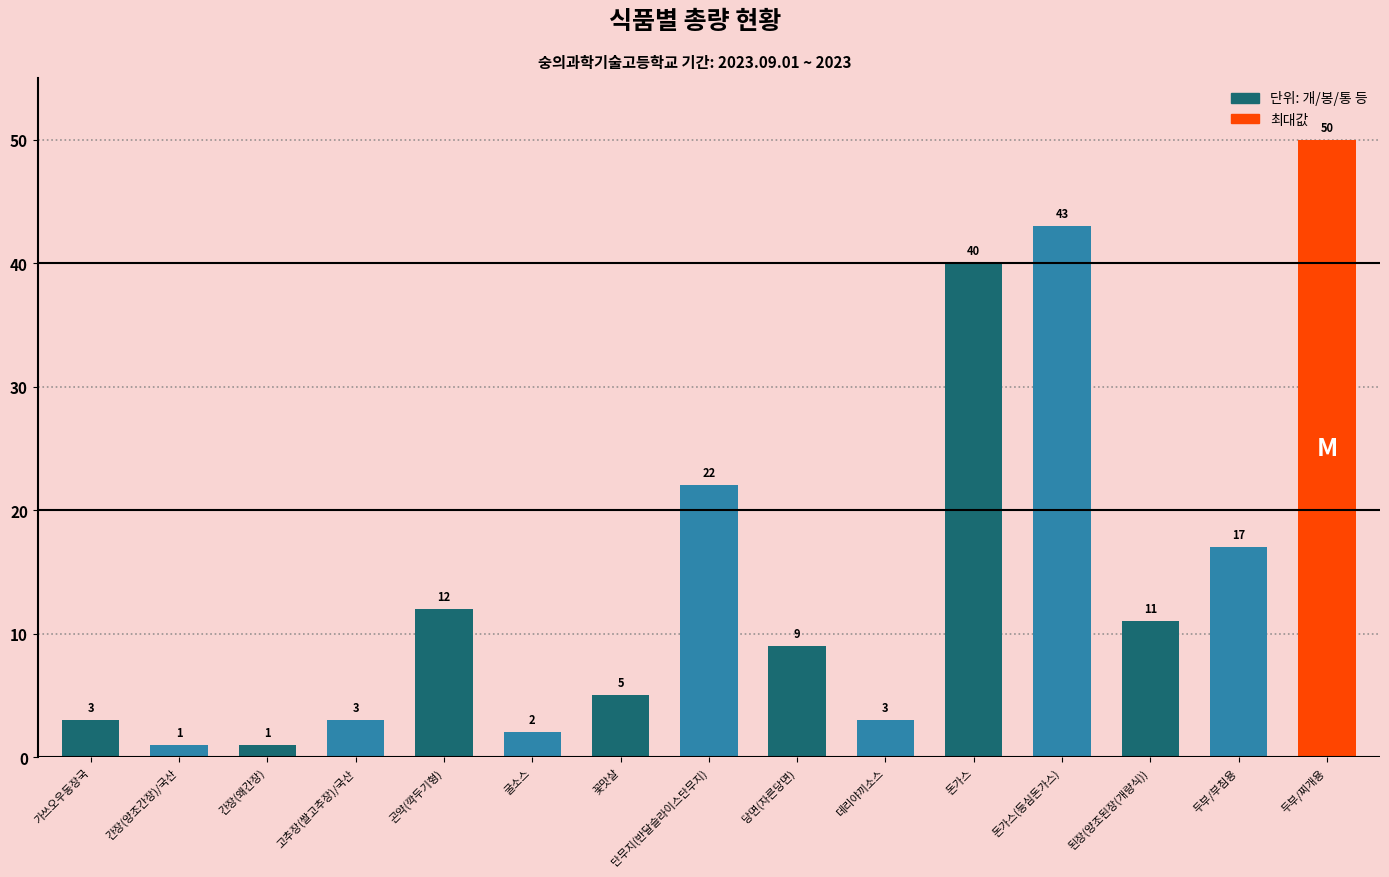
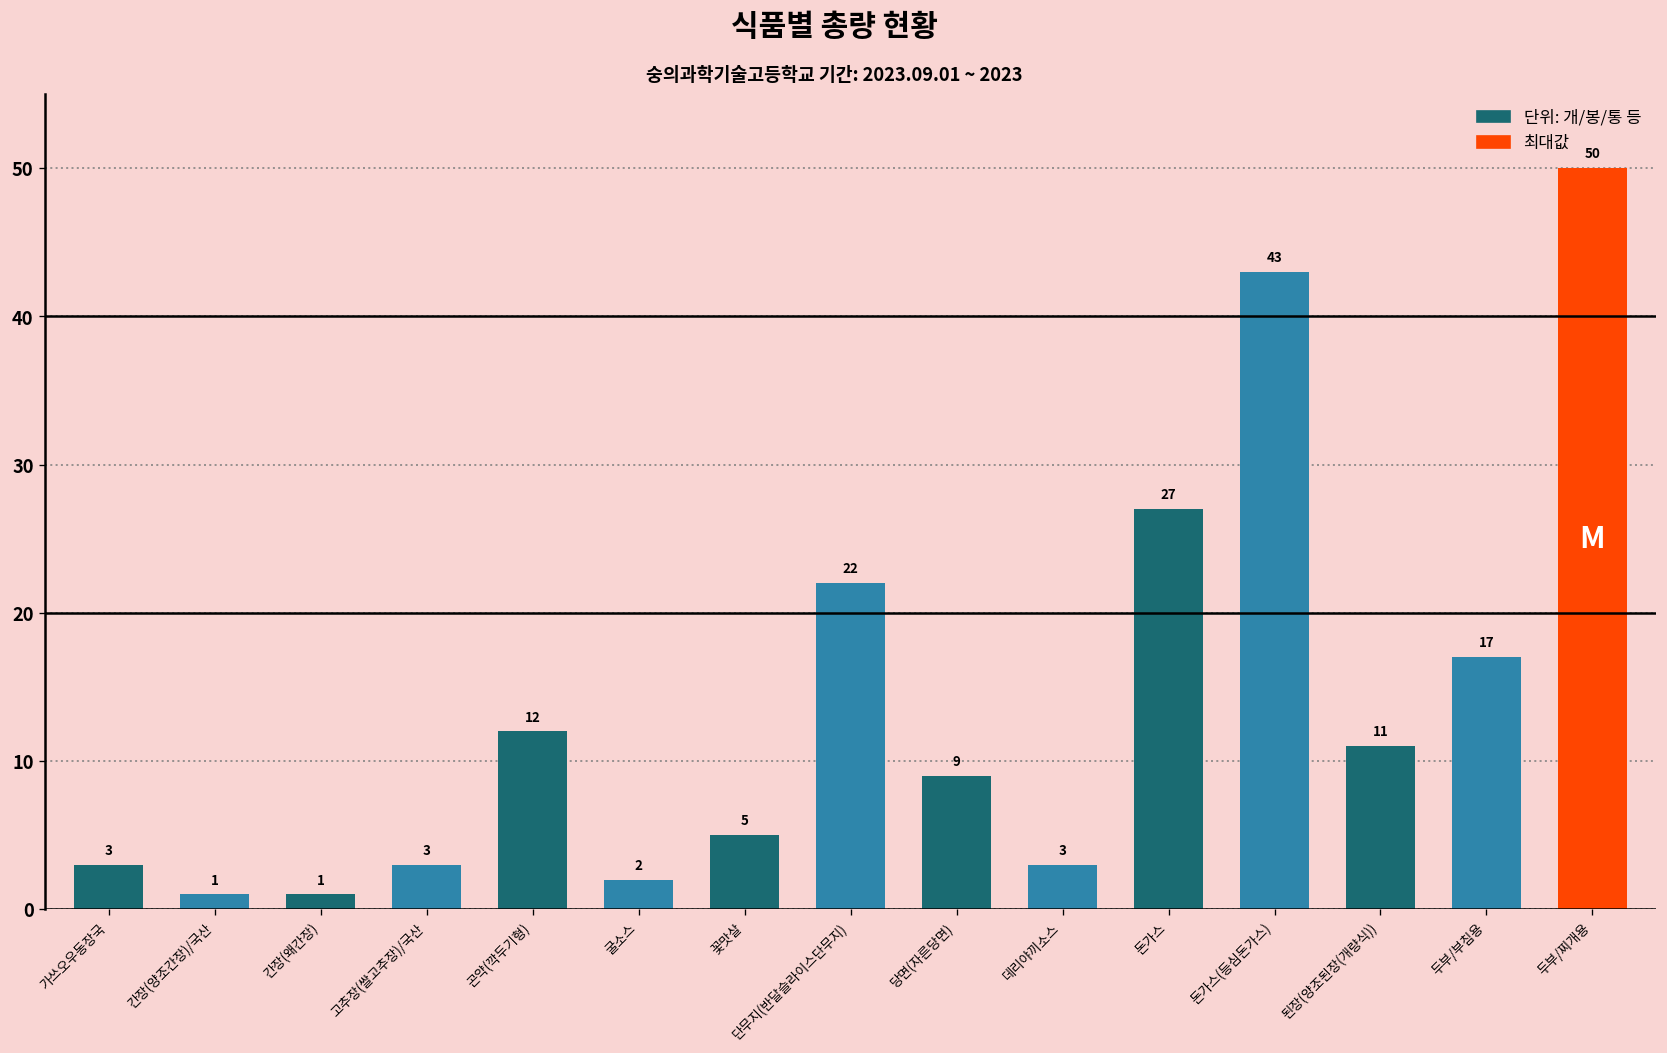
돈가스: 40 -> 27
